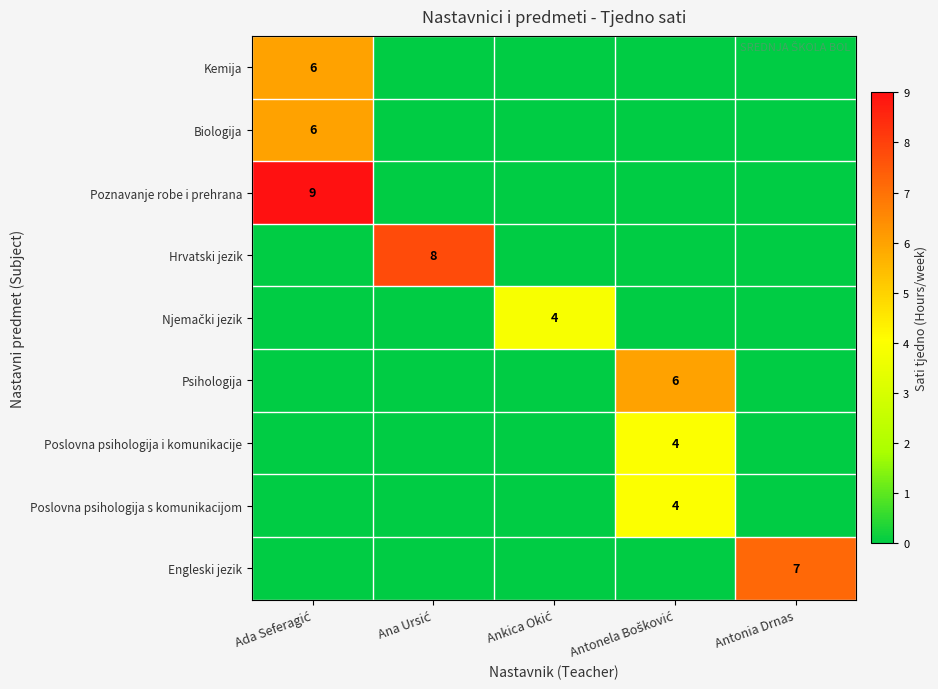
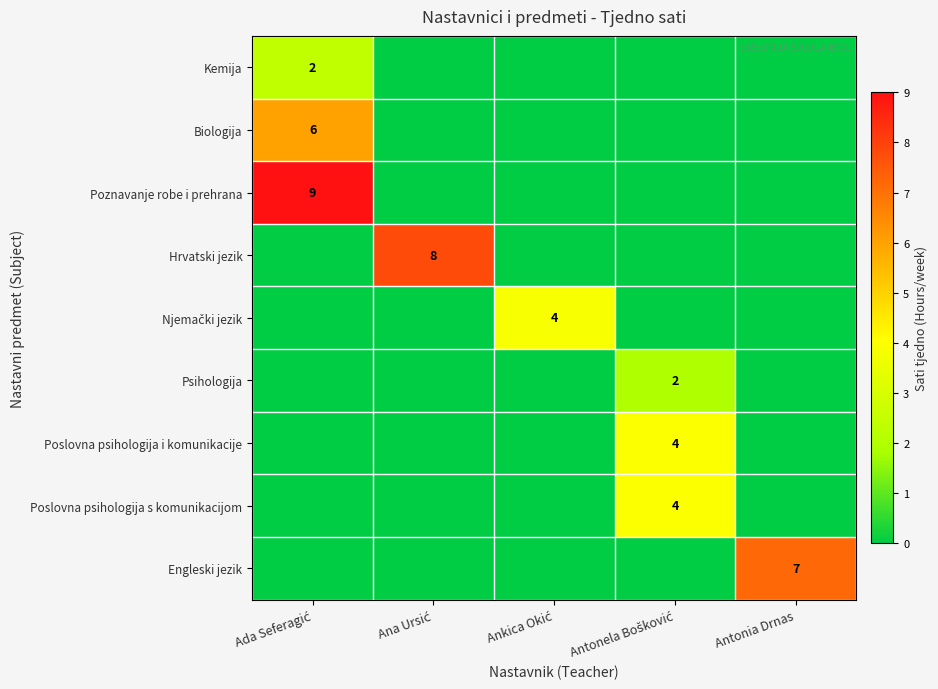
Kemija, Ada Seferagić: 6 -> 2
Psihologija, Antonela Bošković: 6 -> 2
